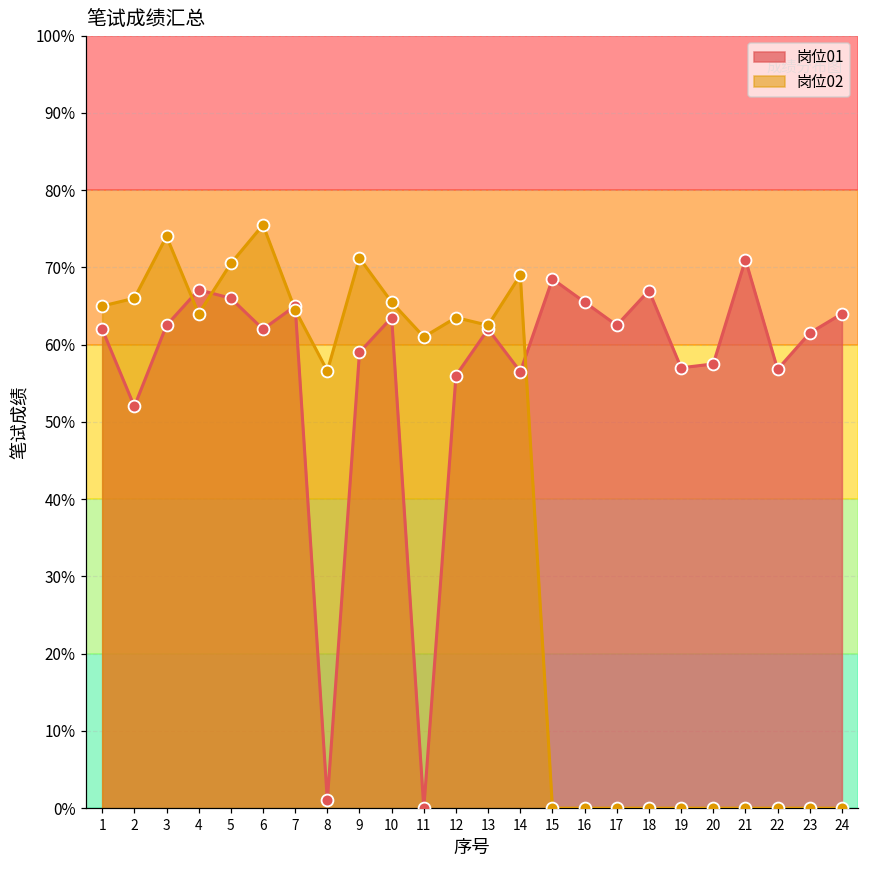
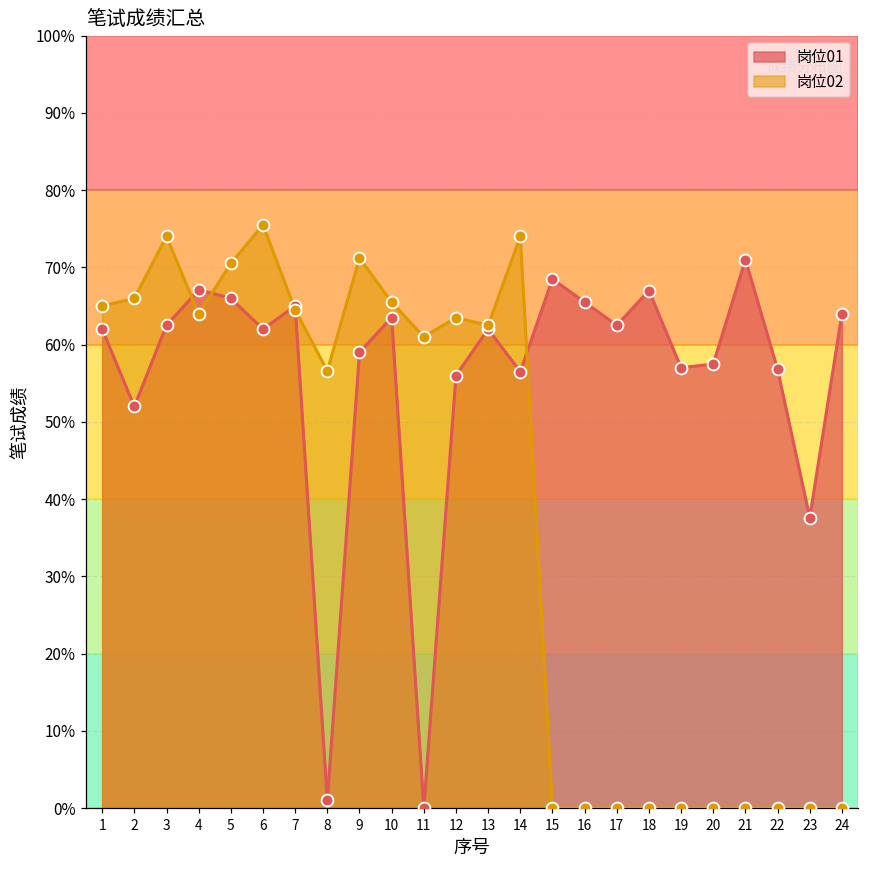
岗位02, 14: 69% -> 74%
岗位01, 23: 62% -> 38%
